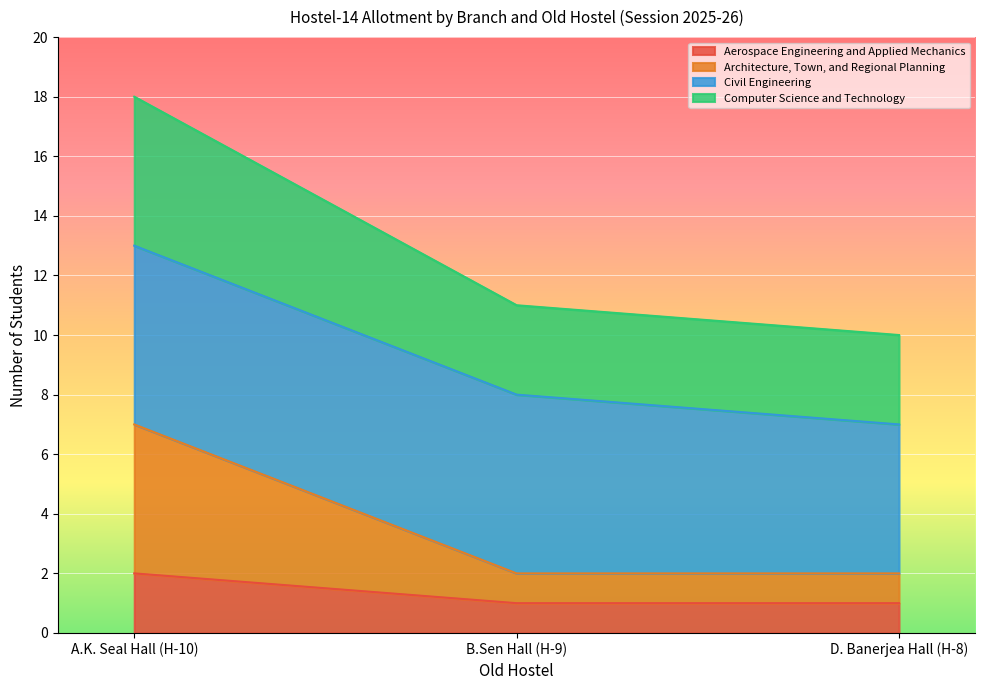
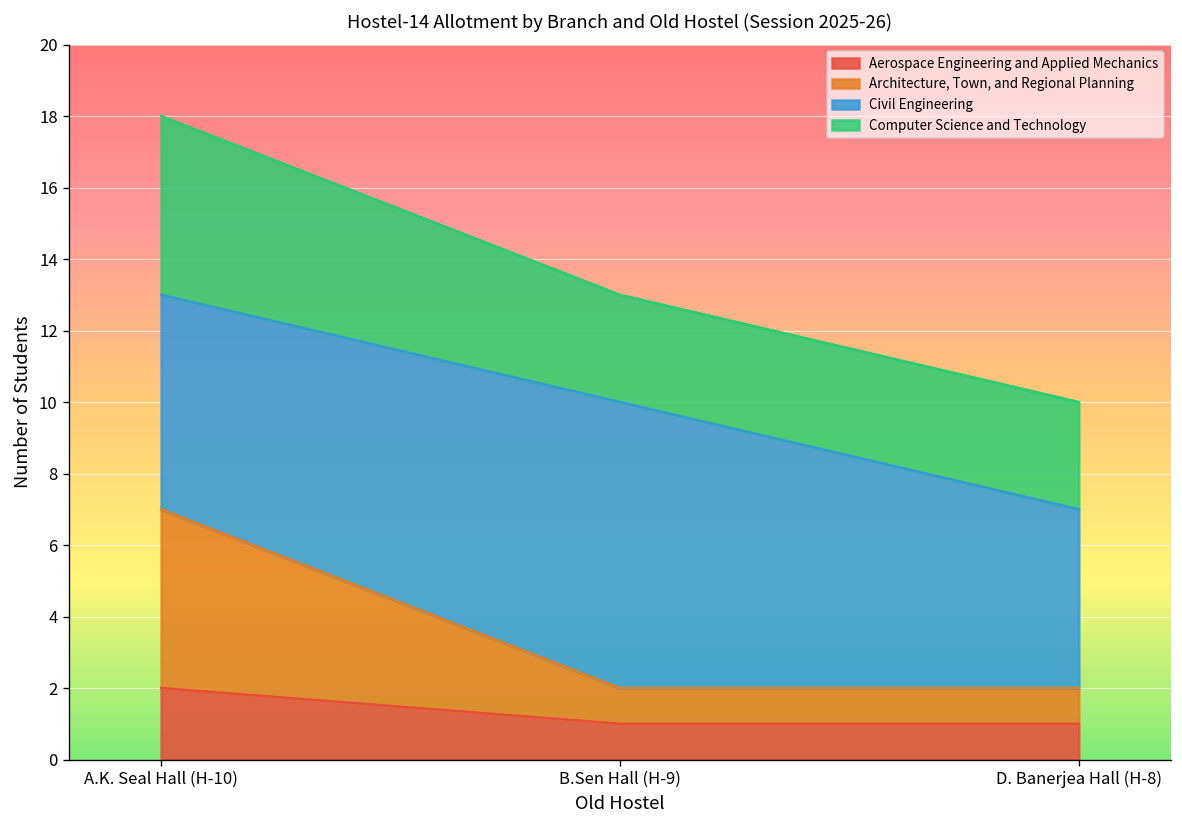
Civil Engineering, B.Sen Hall (H-9): 6 -> 8
